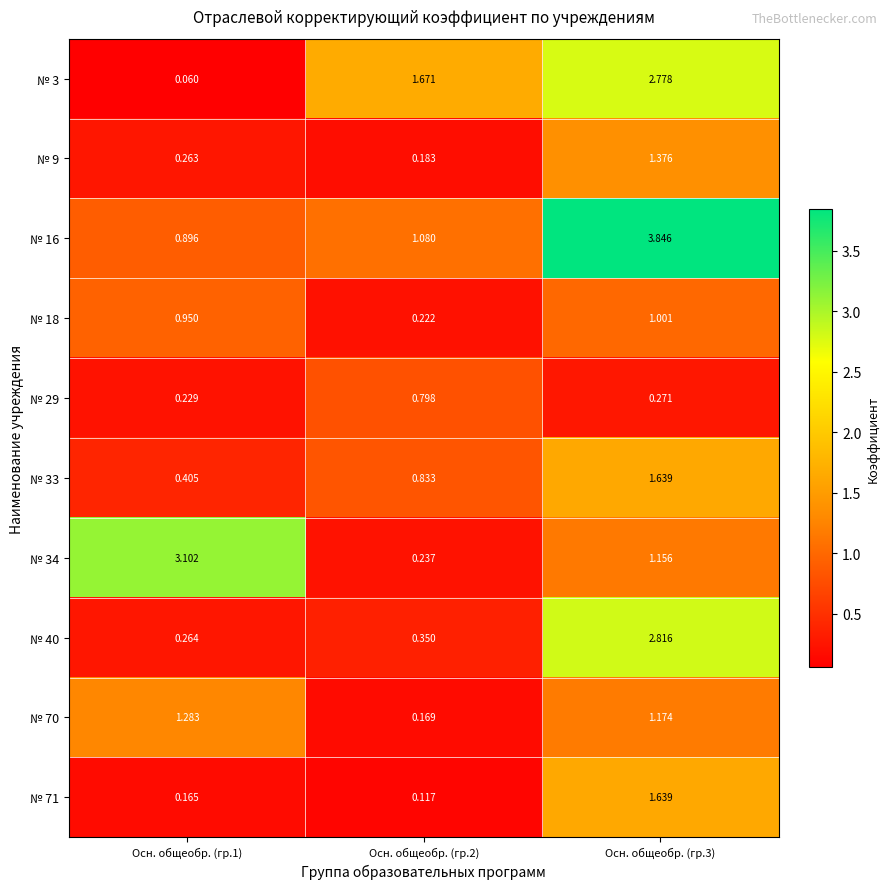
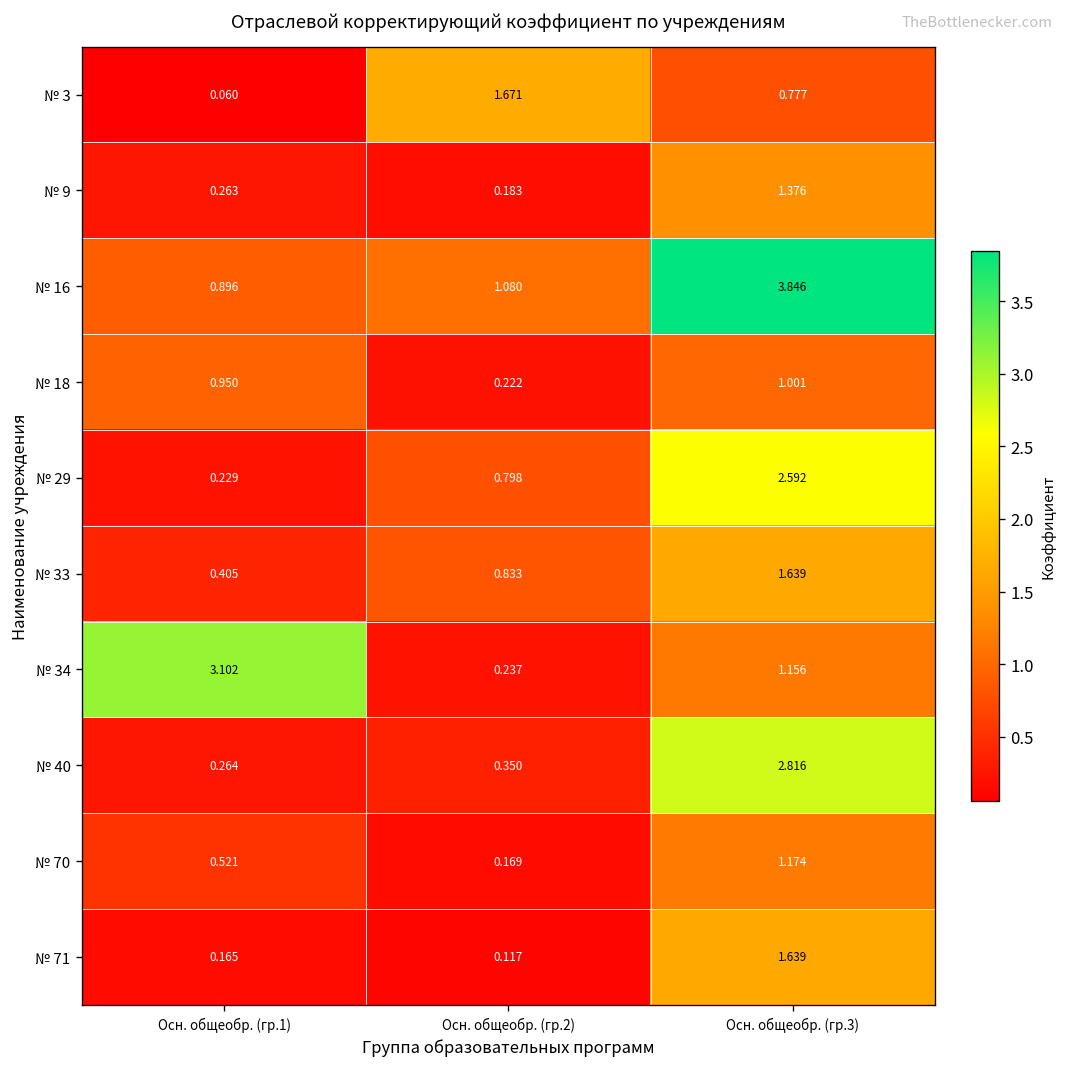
№ 3, Осн. общеобр. (гр.3): 2.778 -> 0.777
№ 29, Осн. общеобр. (гр.3): 0.271 -> 2.592
№ 70, Осн. общеобр. (гр.1): 1.283 -> 0.521
